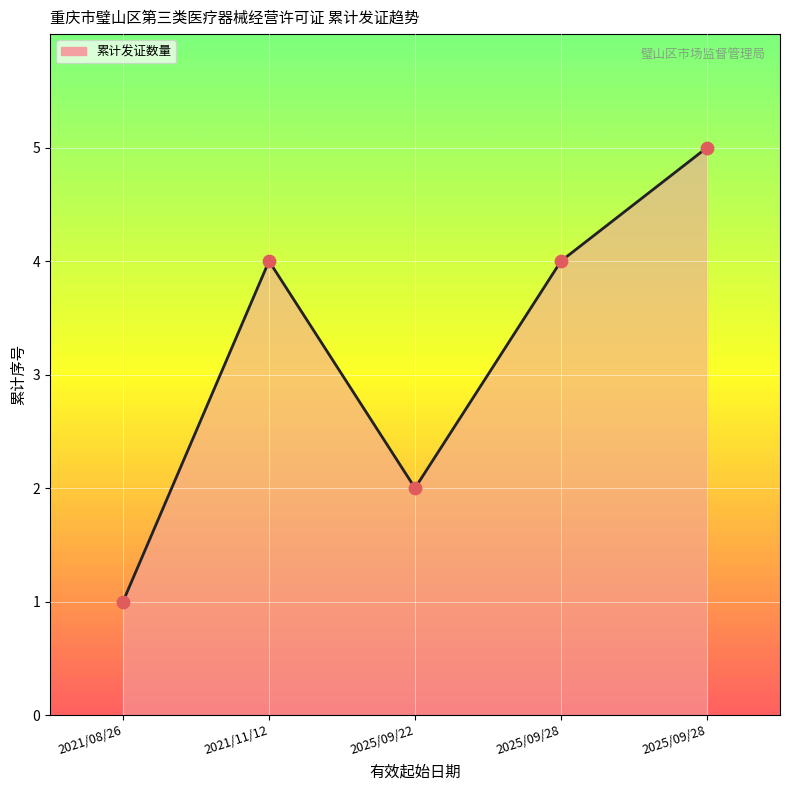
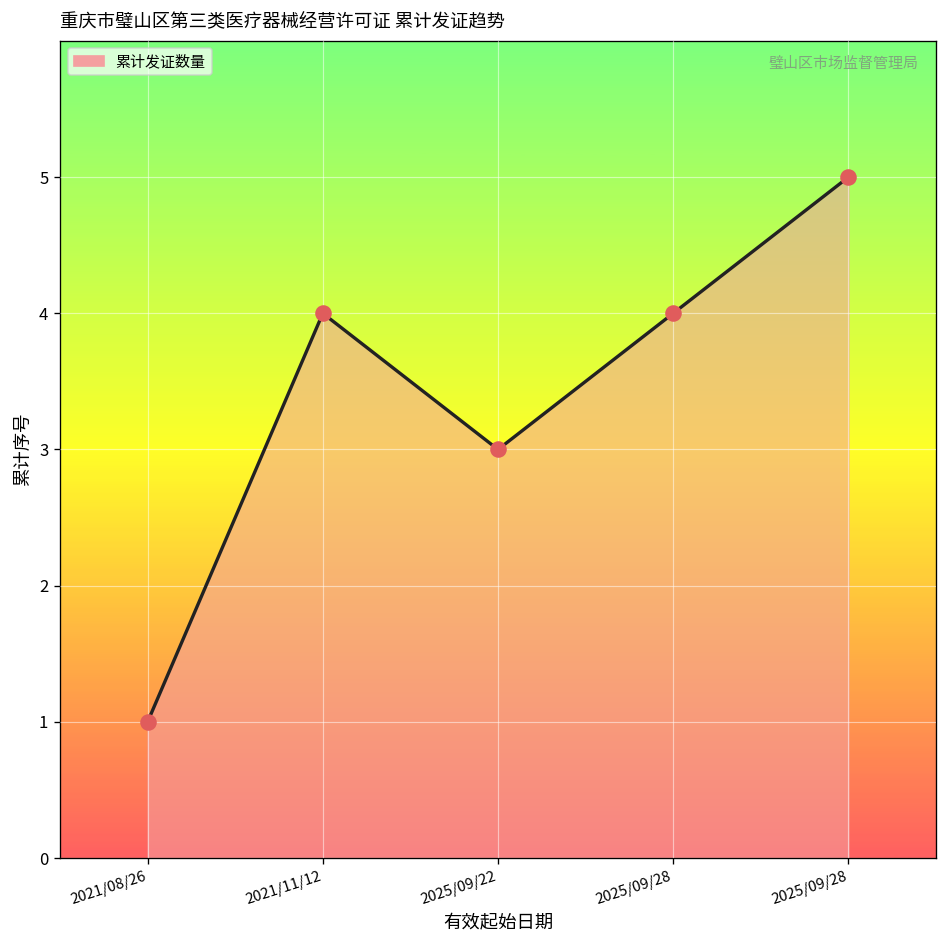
2025/09/22: 2 -> 3
